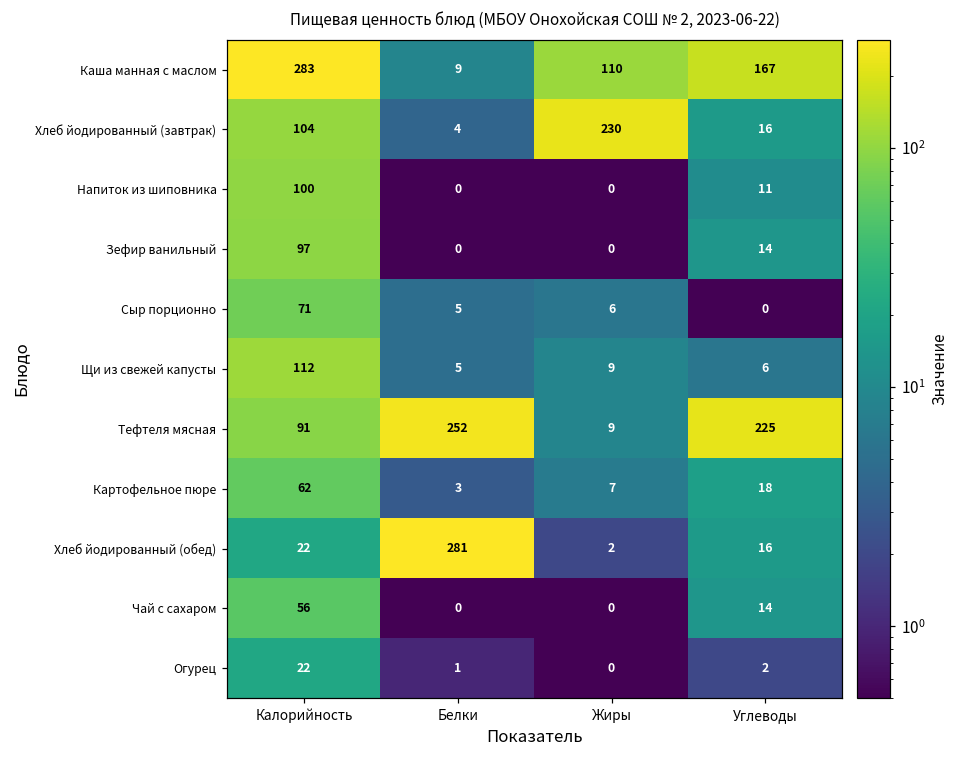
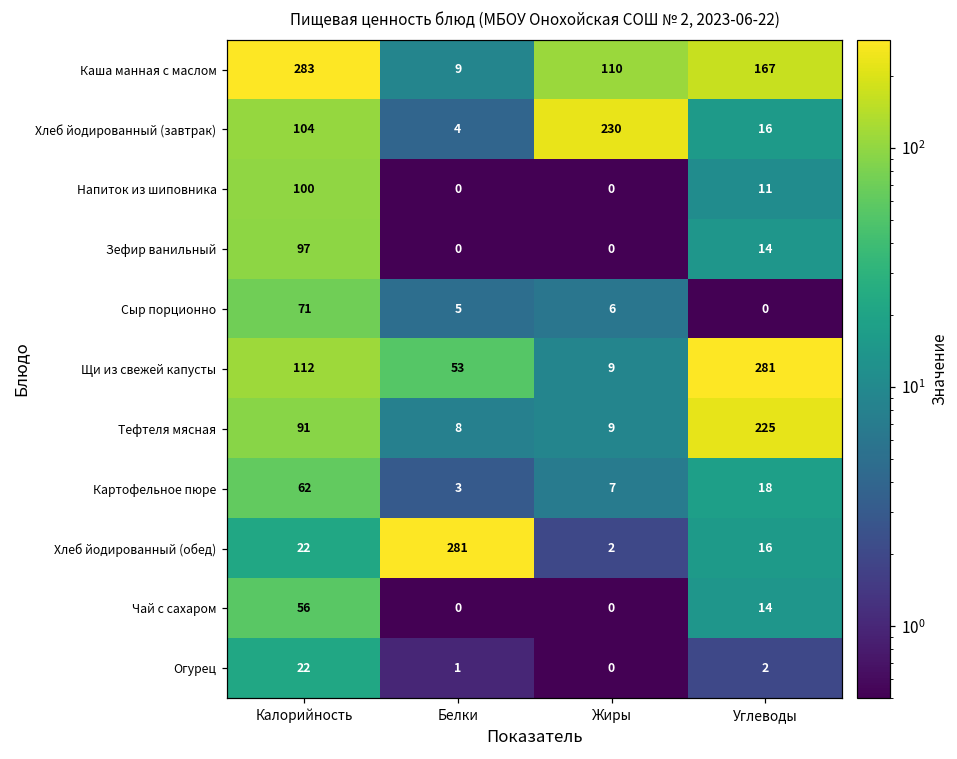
Щи из свежей капусты, Белки: 5 -> 53
Щи из свежей капусты, Углеводы: 6 -> 281
Тефтеля мясная, Белки: 252 -> 8
